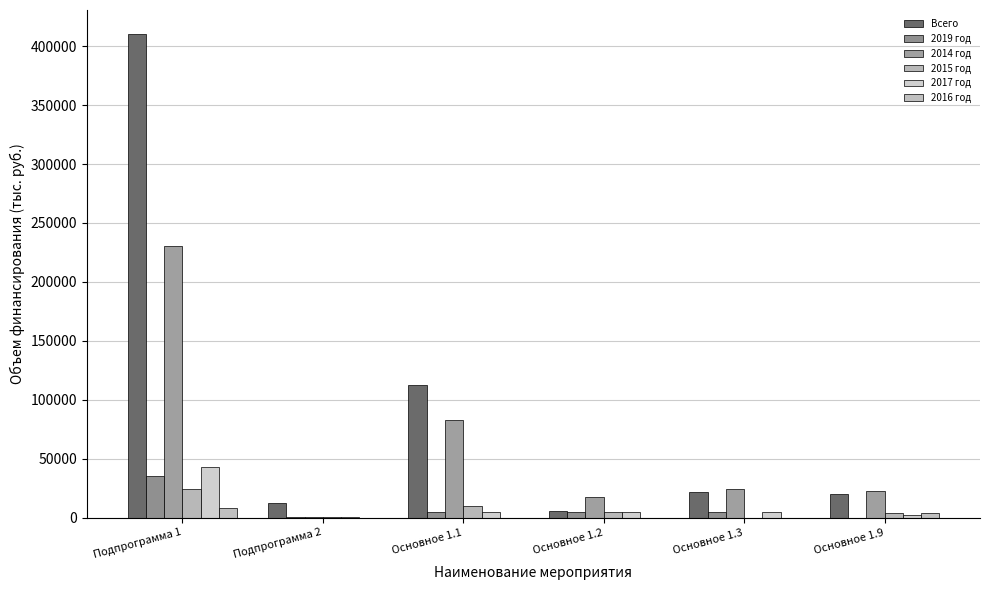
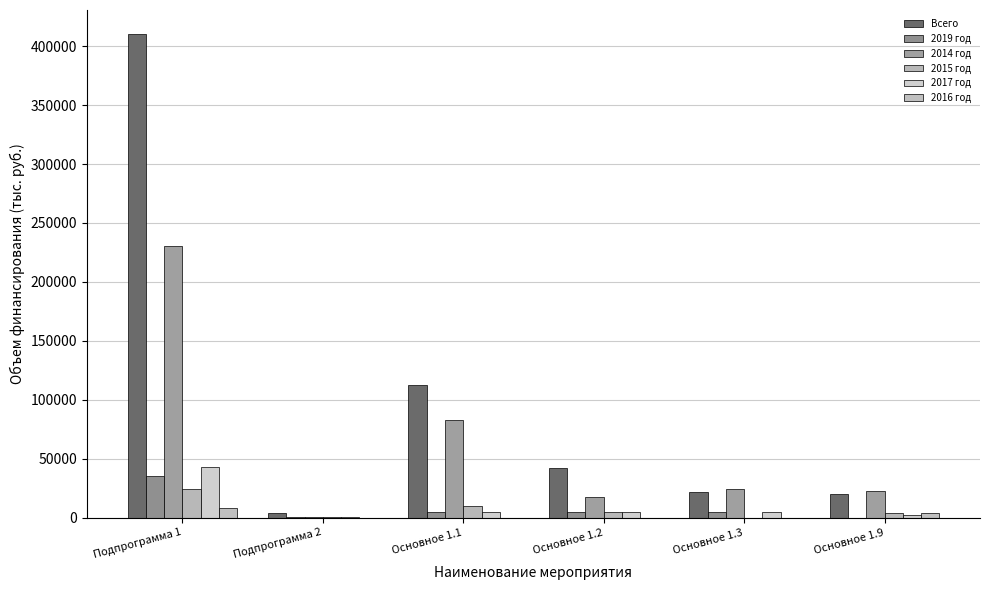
Всего, Подпрограмма 2: 12000 -> 4000
Всего, Основное 1.2: 6000 -> 42000
